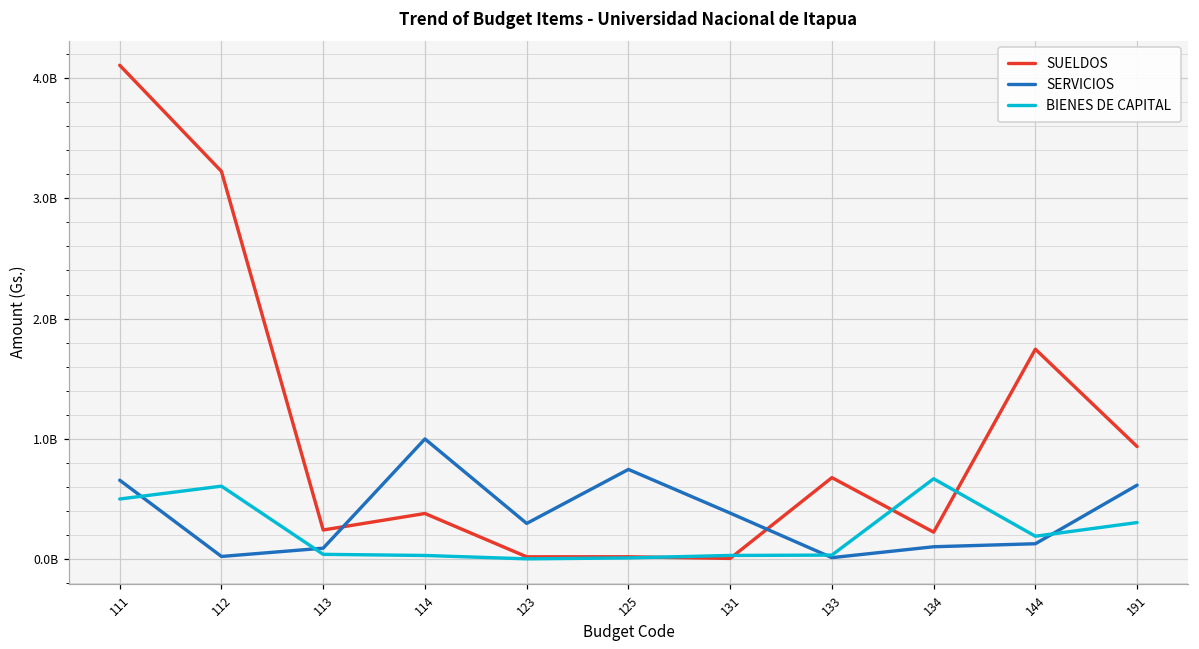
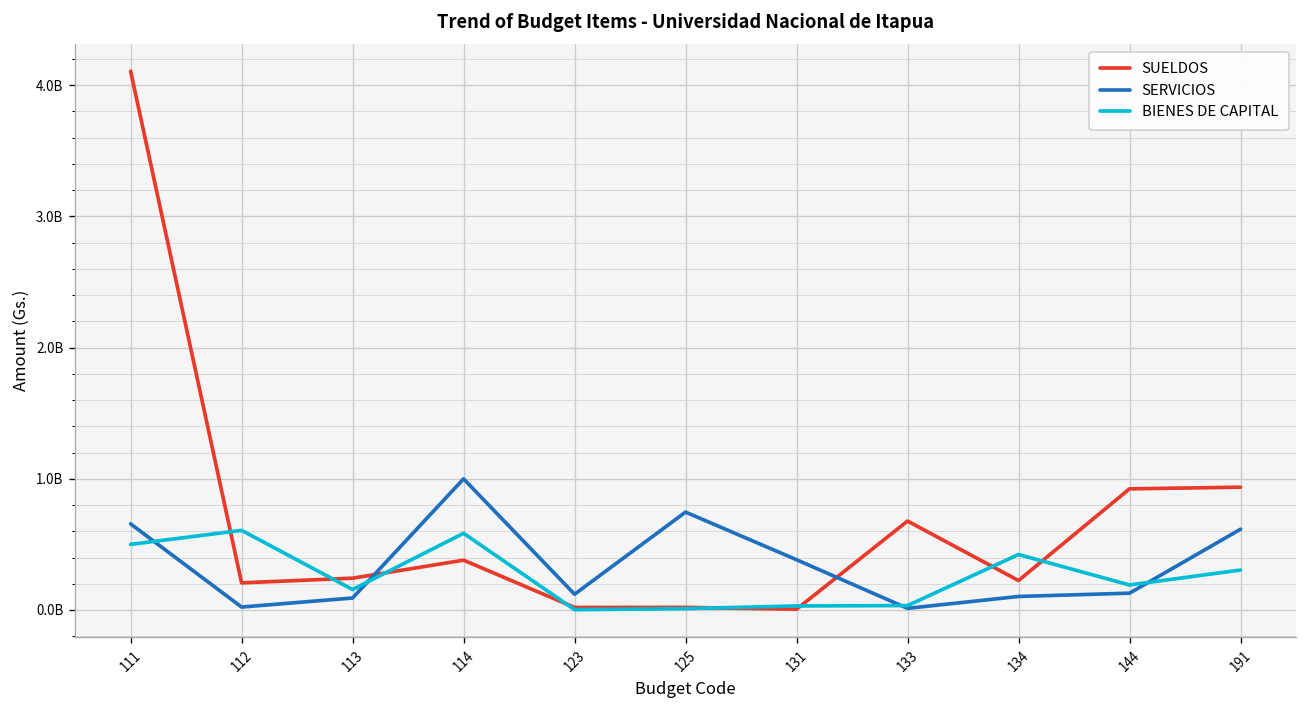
SUELDOS, 112: 3220000000 -> 210000000
BIENES DE CAPITAL, 113: 40000000 -> 160000000
BIENES DE CAPITAL, 114: 30000000 -> 580000000
SERVICIOS, 123: 300000000 -> 120000000
BIENES DE CAPITAL, 134: 670000000 -> 420000000
SUELDOS, 144: 1750000000 -> 920000000
